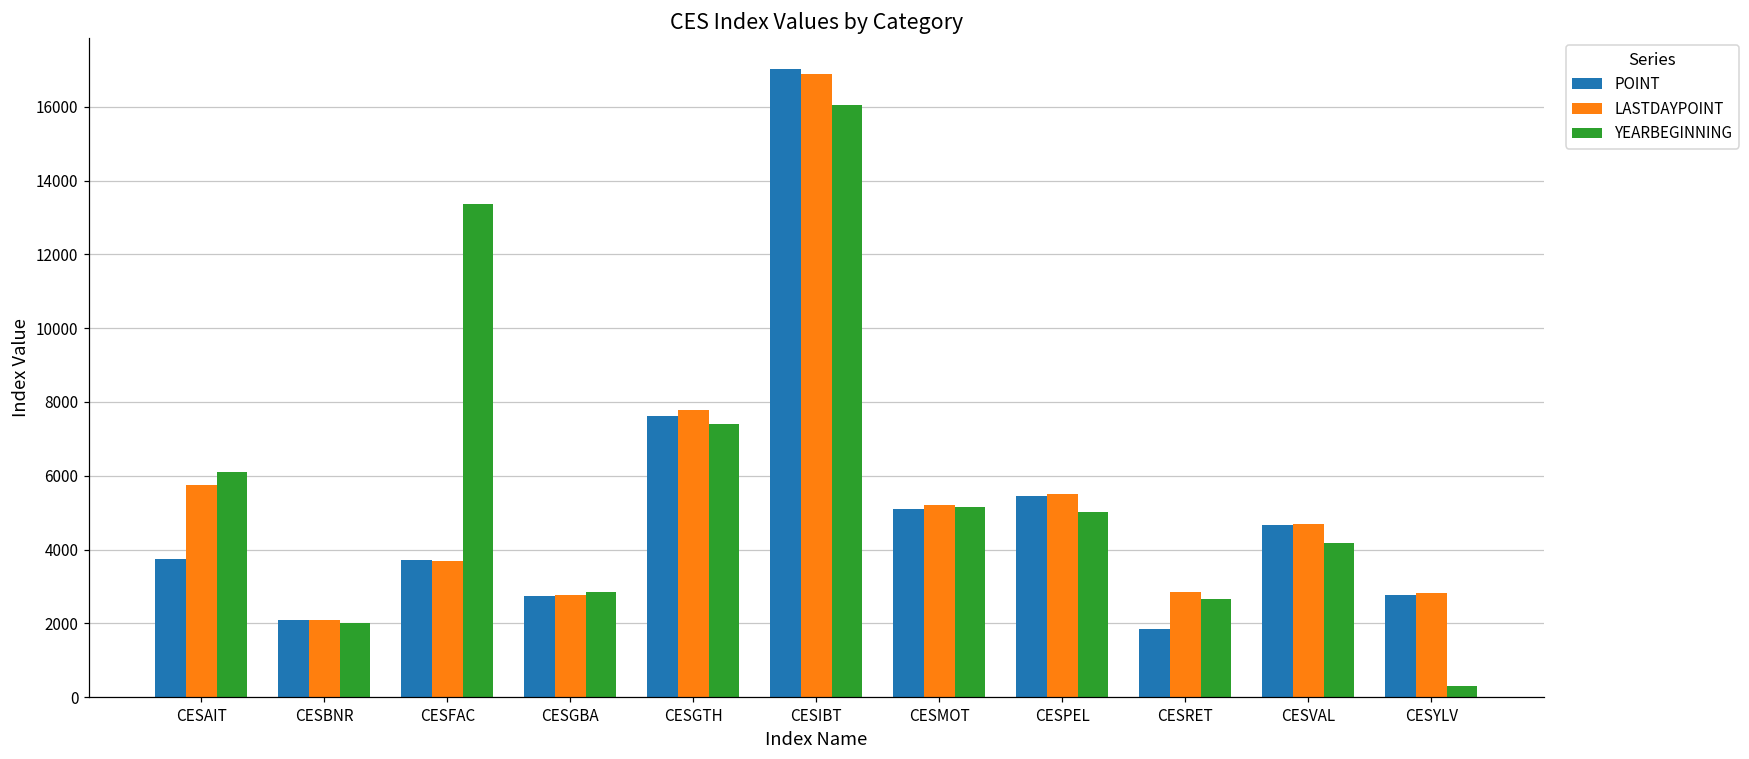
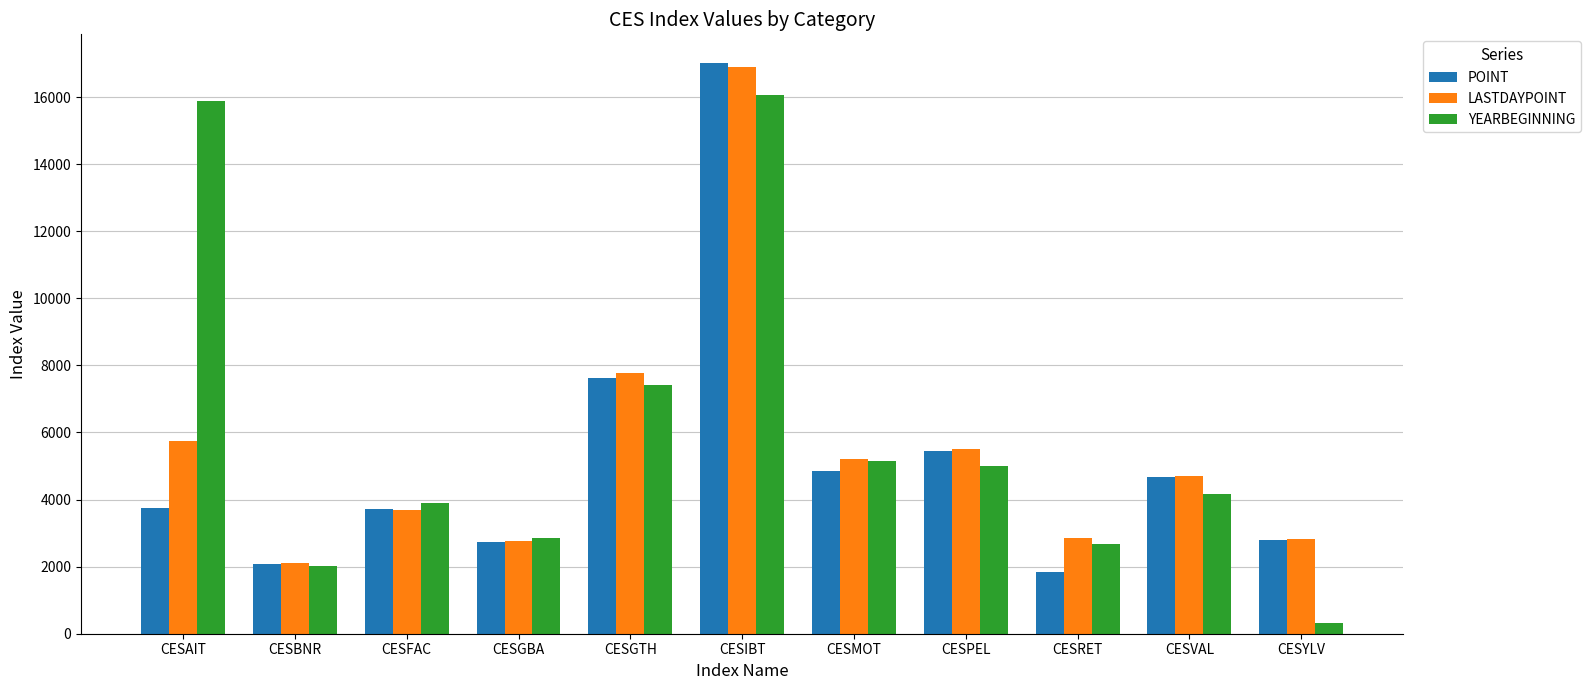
YEARBEGINNING, CESAIT: 6100 -> 15900
YEARBEGINNING, CESFAC: 13400 -> 3900
POINT, CESMOT: 5100 -> 4800
